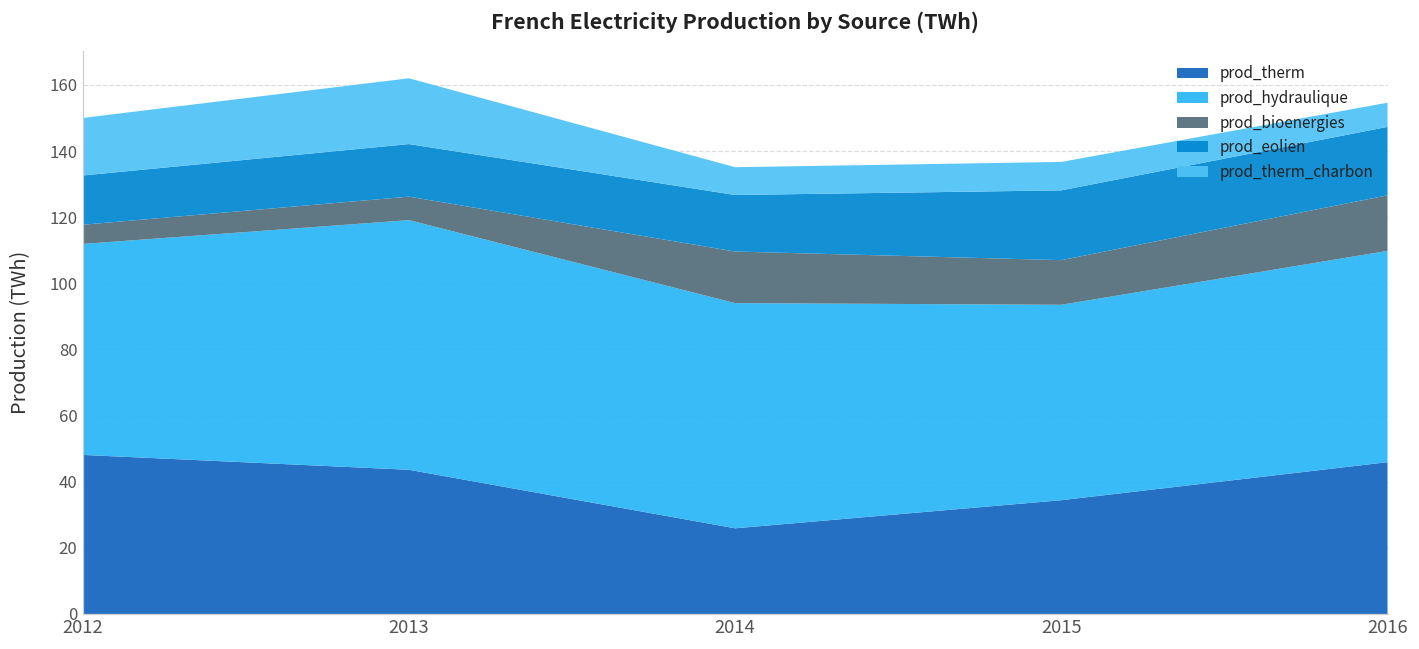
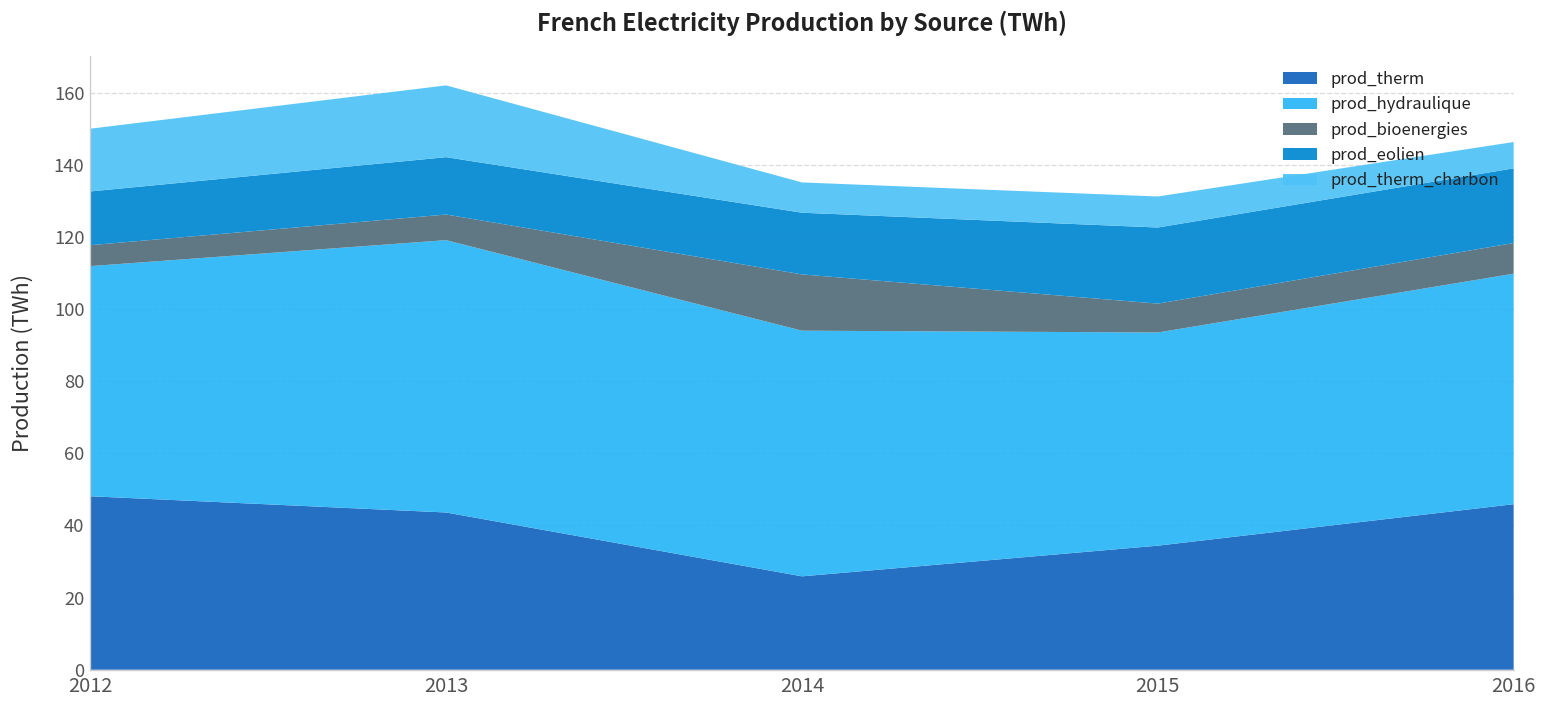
prod_bioenergies, 2015: 14 -> 8
prod_bioenergies, 2016: 17 -> 9
